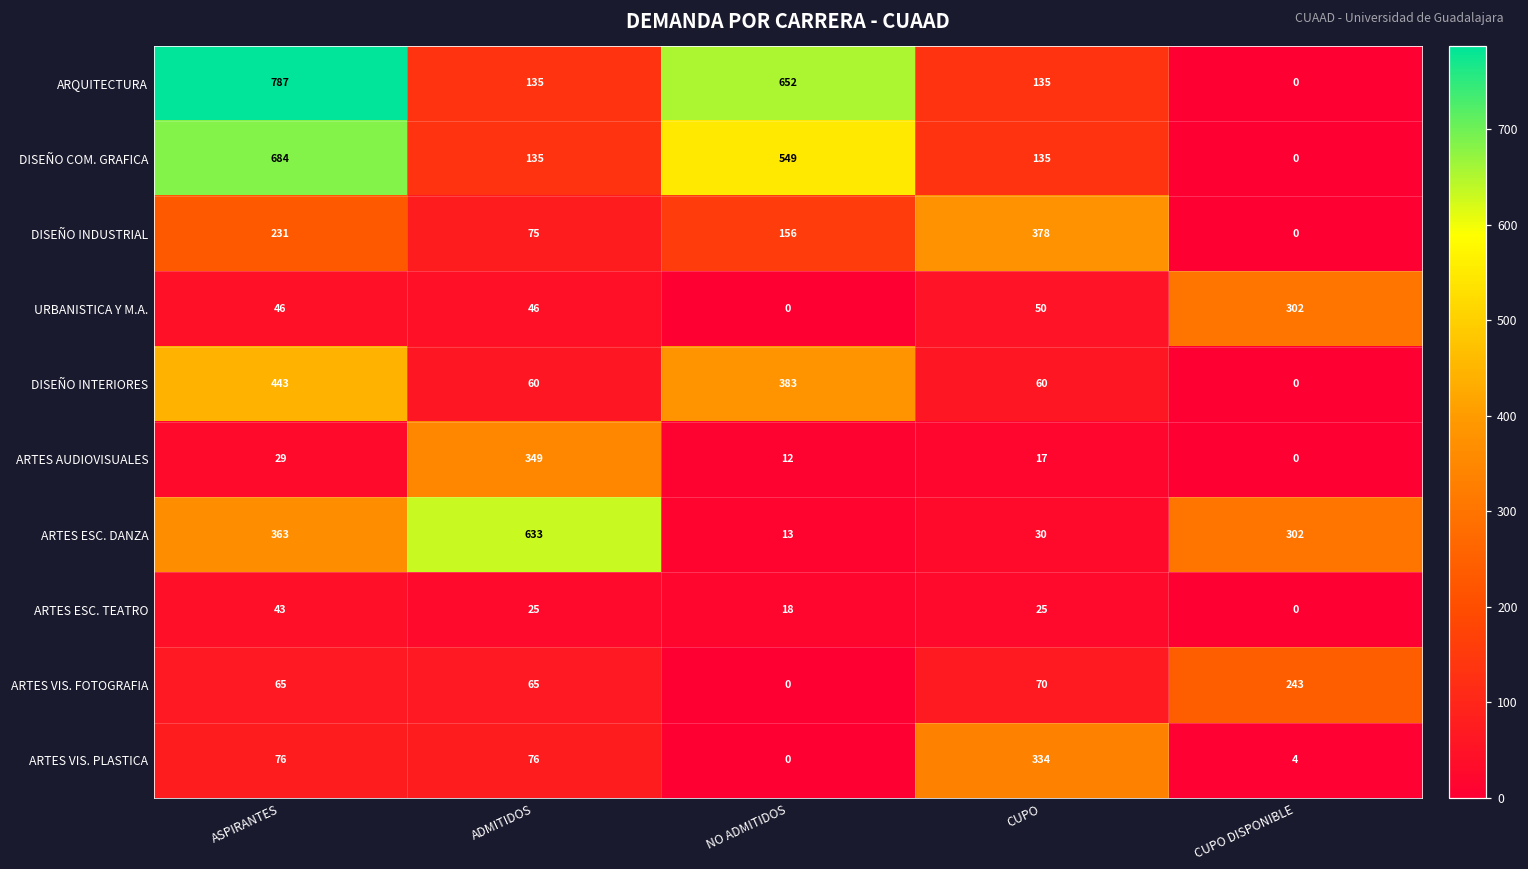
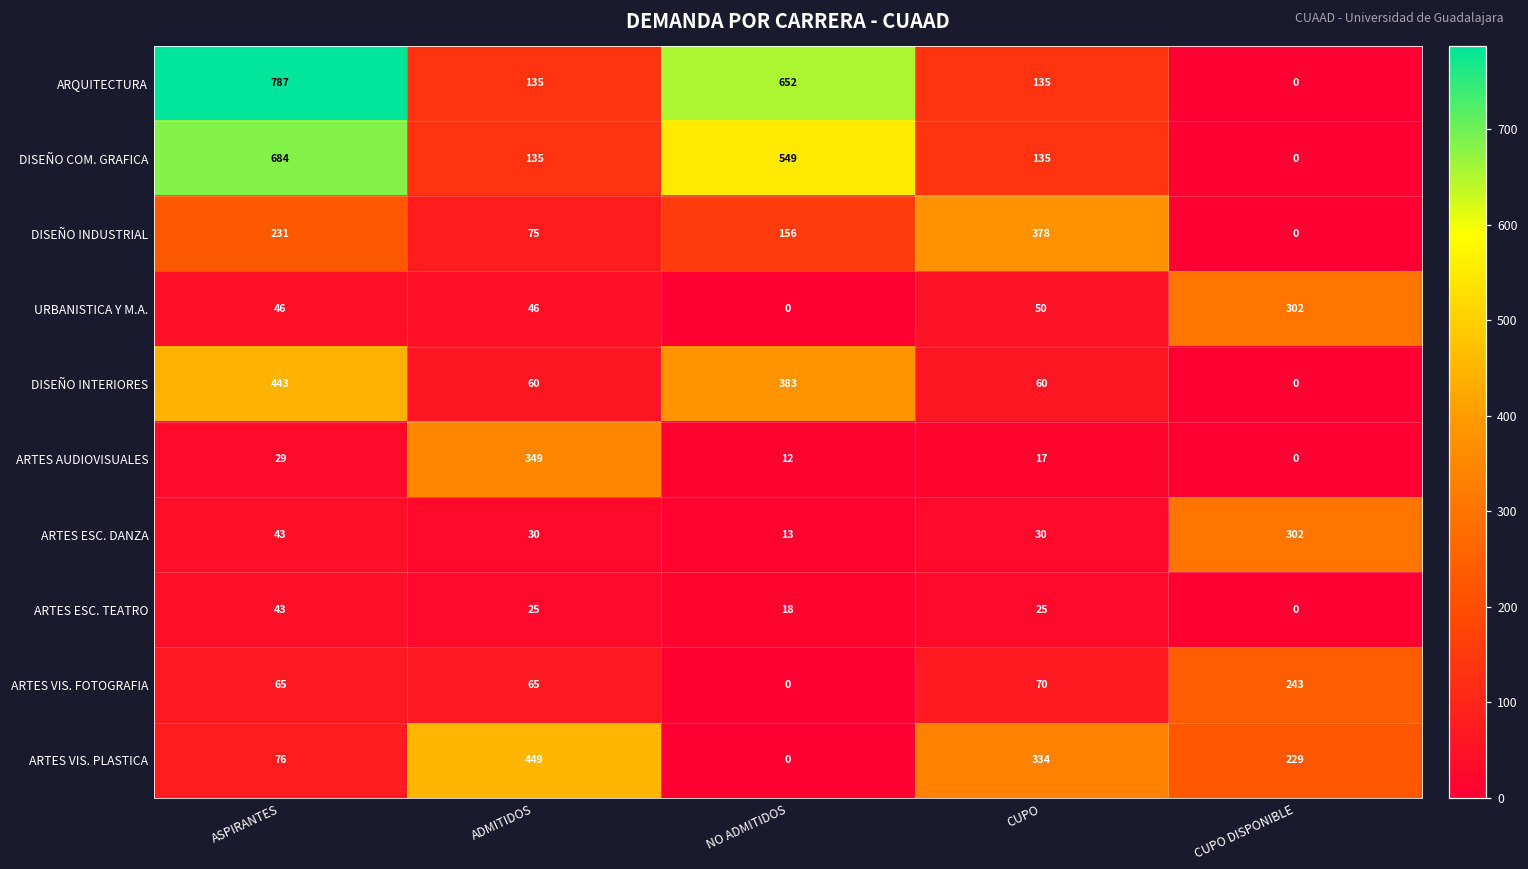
ARTES ESC. DANZA, ASPIRANTES: 363 -> 43
ARTES ESC. DANZA, ADMITIDOS: 633 -> 30
ARTES VIS. PLASTICA, ADMITIDOS: 76 -> 449
ARTES VIS. PLASTICA, CUPO DISPONIBLE: 4 -> 229
